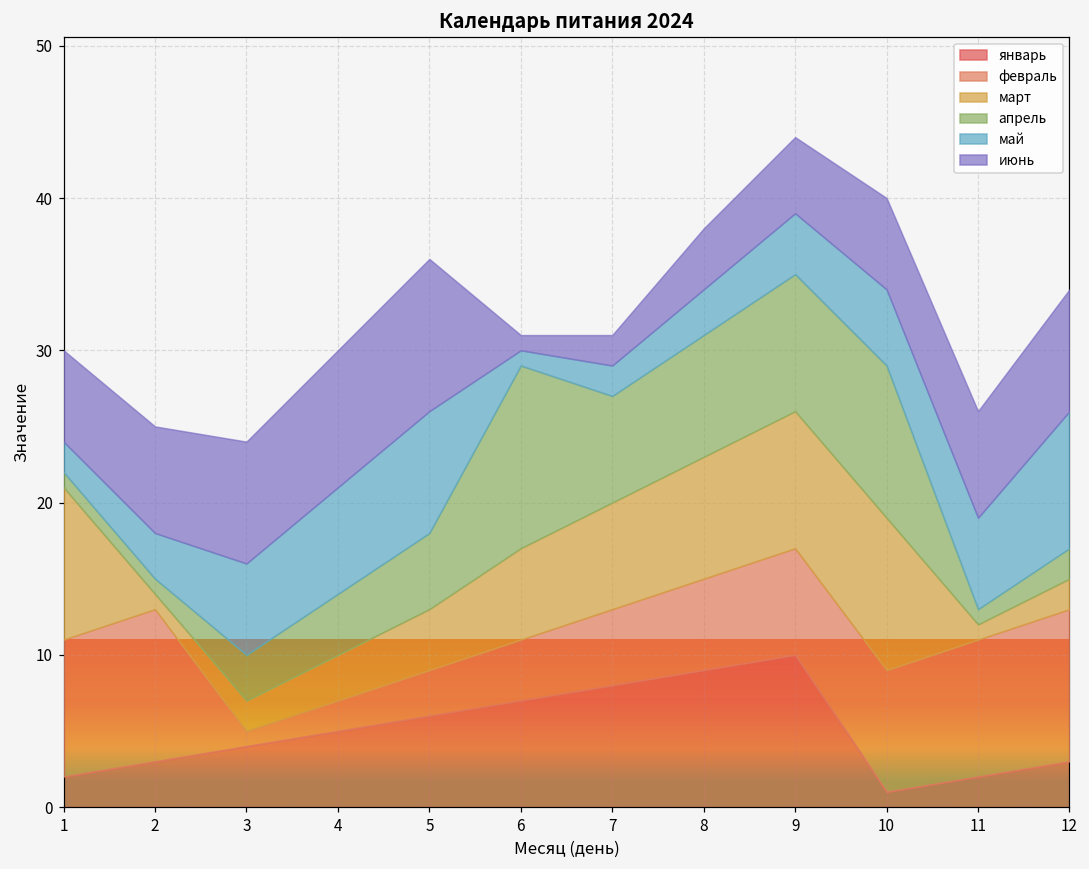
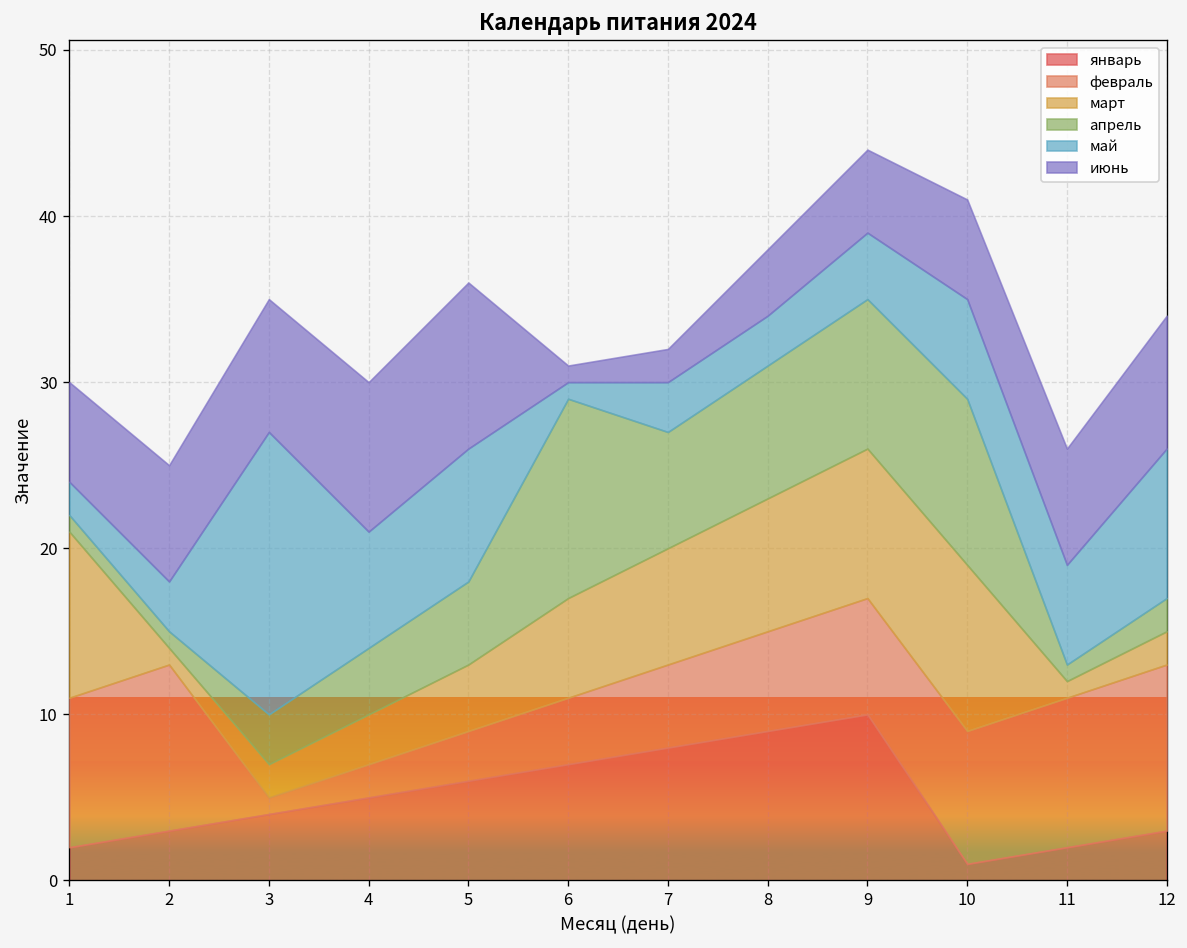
май, 3: 6 -> 17
май, 7: 2 -> 3
май, 10: 5 -> 6
